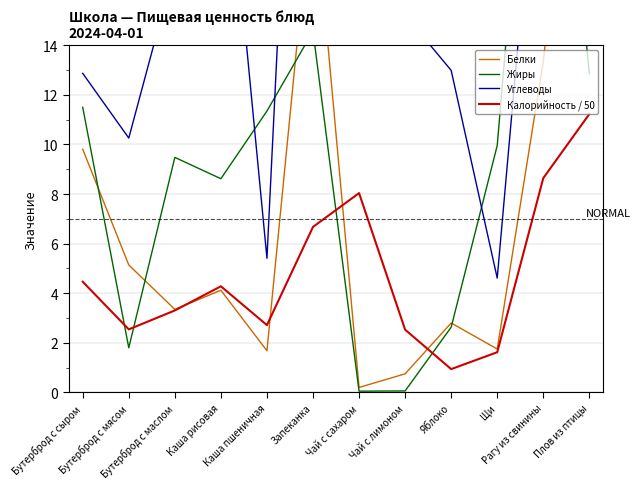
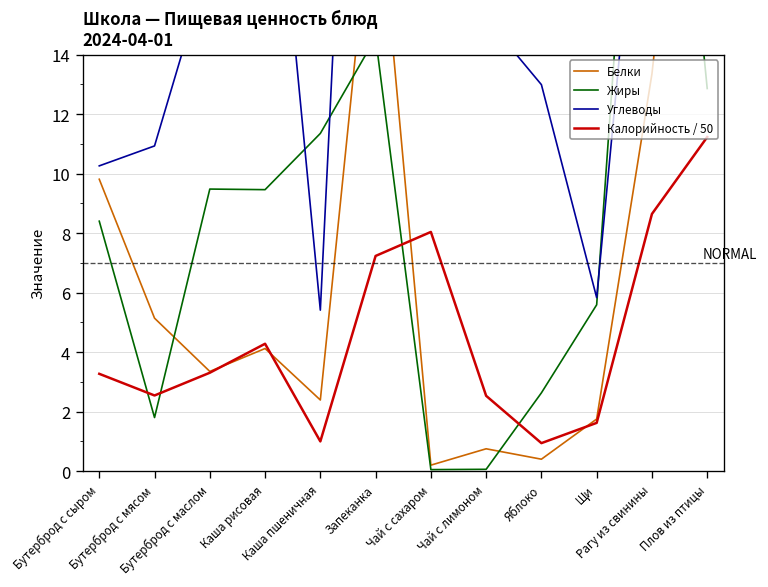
Жиры, Бутерброд с сыром: 11.5 -> 8.4
Углеводы, Бутерброд с сыром: 12.9 -> 10.3
Калорийность / 50, Бутерброд с сыром: 4.5 -> 3.3
Углеводы, Бутерброд с мясом: 10.3 -> 10.9
Жиры, Каша рисовая: 8.6 -> 9.5
Белки, Каша пшеничная: 1.7 -> 2.4
Калорийность / 50, Каша пшеничная: 2.7 -> 1.0
Калорийность / 50, Запеканка: 6.7 -> 7.2
Белки, Яблоко: 2.8 -> 0.4
Жиры, Щи: 10.0 -> 5.6
Углеводы, Щи: 4.6 -> 5.8
